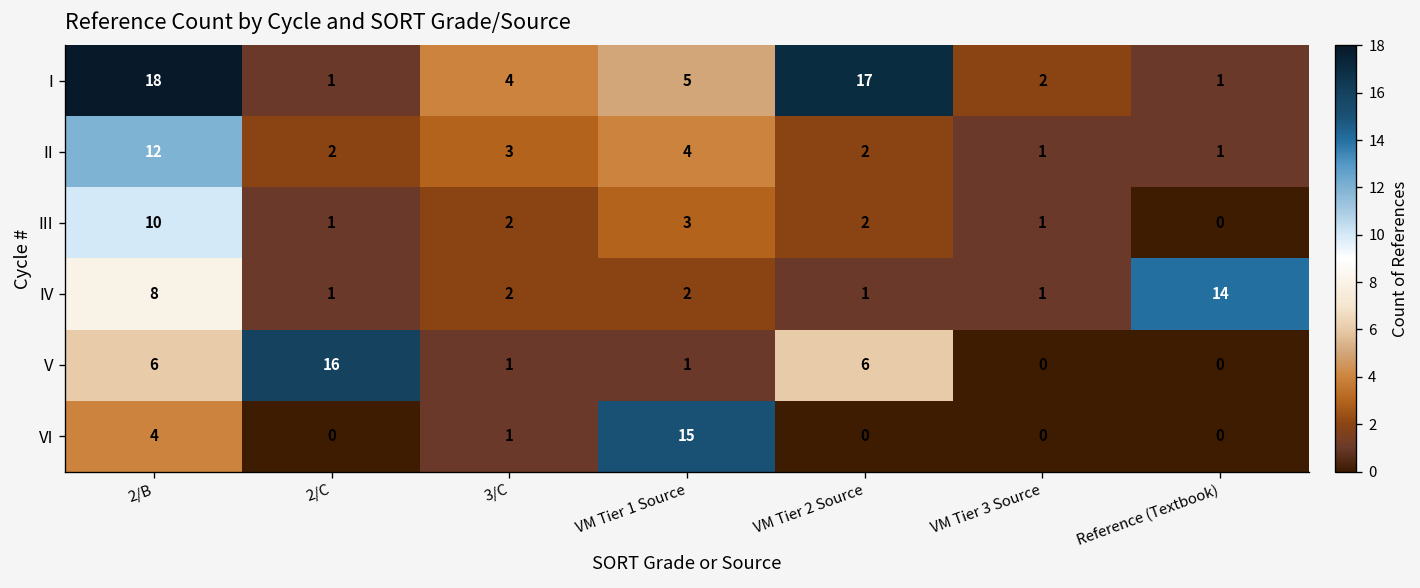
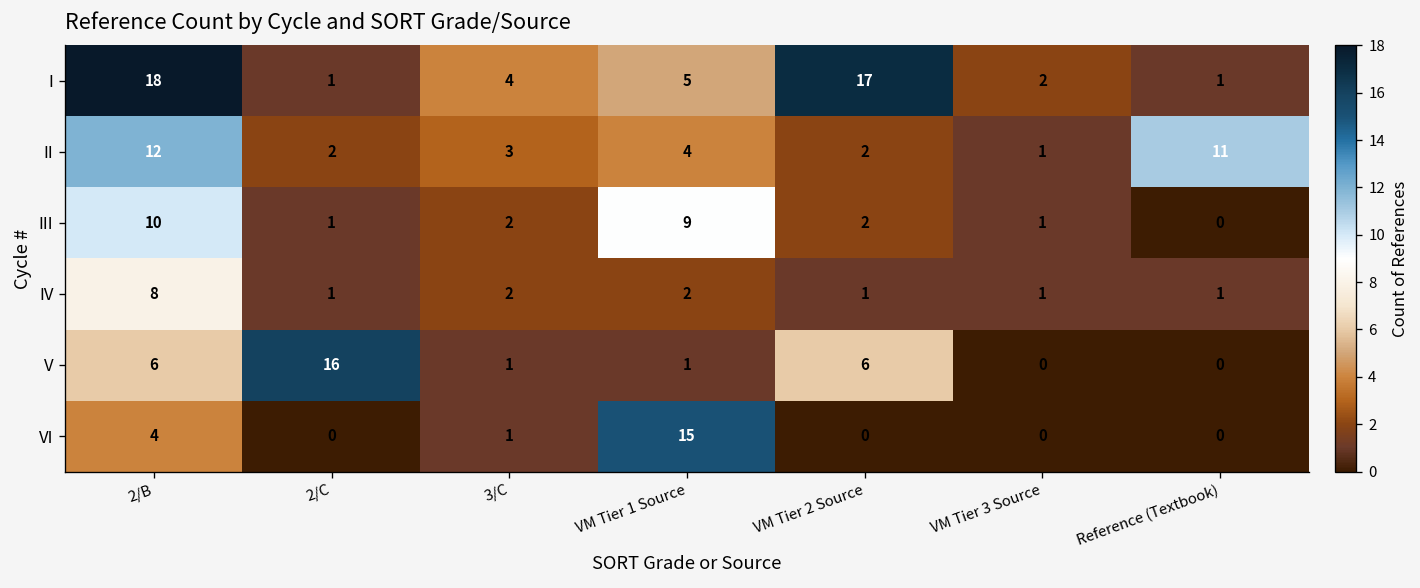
II, Reference (Textbook): 1 -> 11
III, VM Tier 1 Source: 3 -> 9
IV, Reference (Textbook): 14 -> 1
